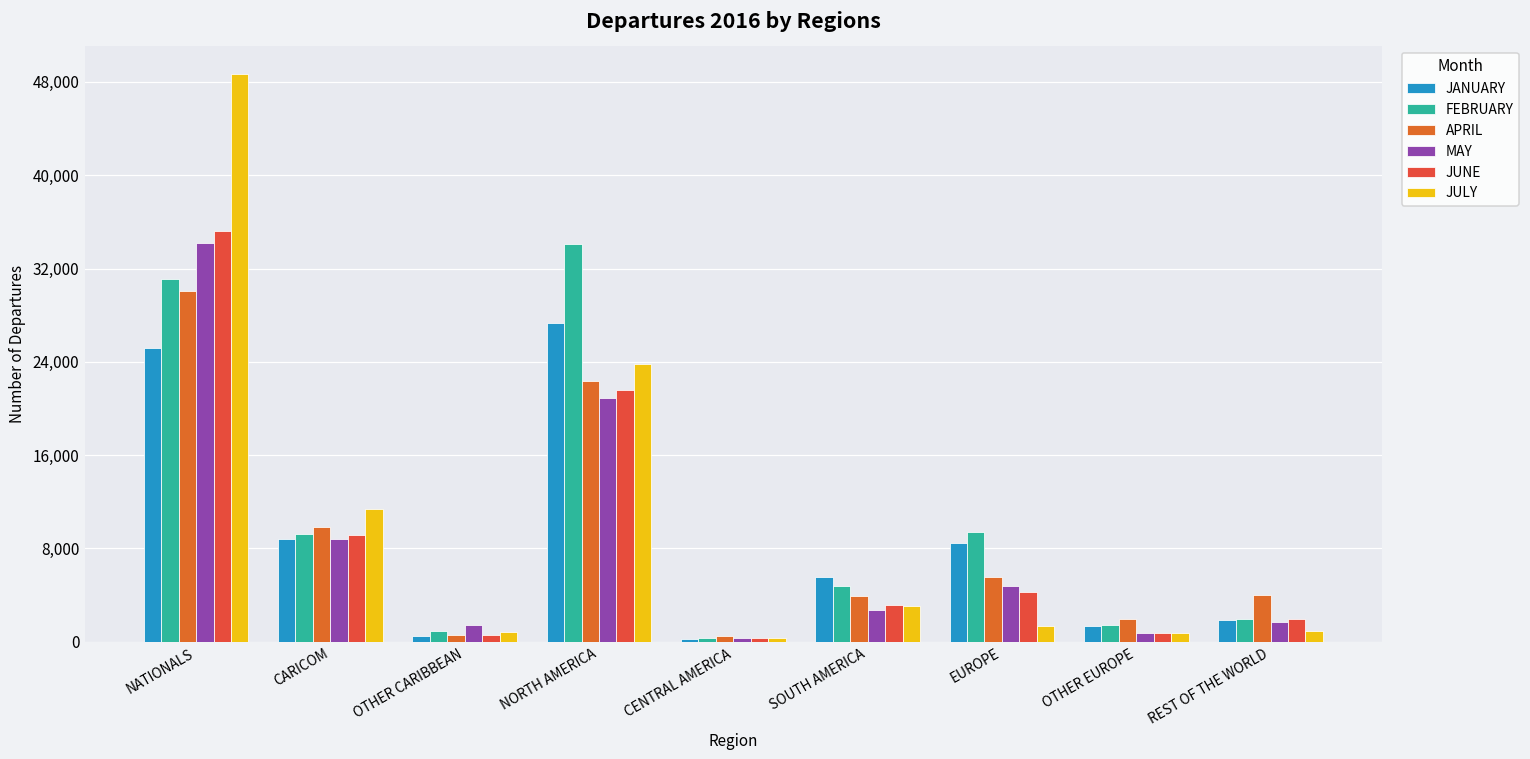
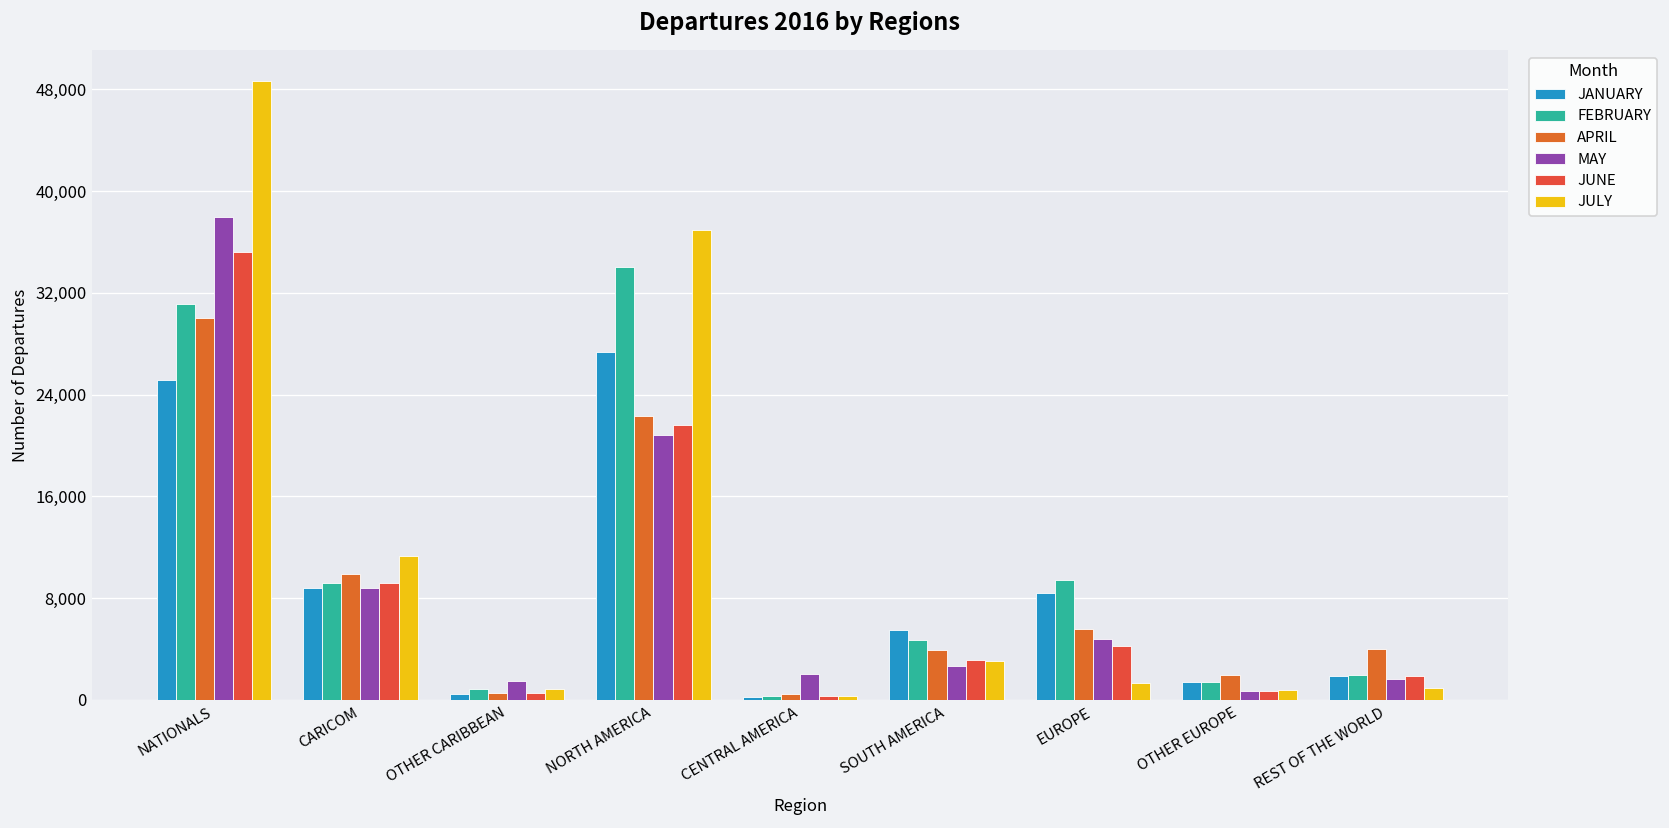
MAY, NATIONALS: 34,200 -> 37,900
JULY, NORTH AMERICA: 23,800 -> 36,900
MAY, CENTRAL AMERICA: 300 -> 2,000
